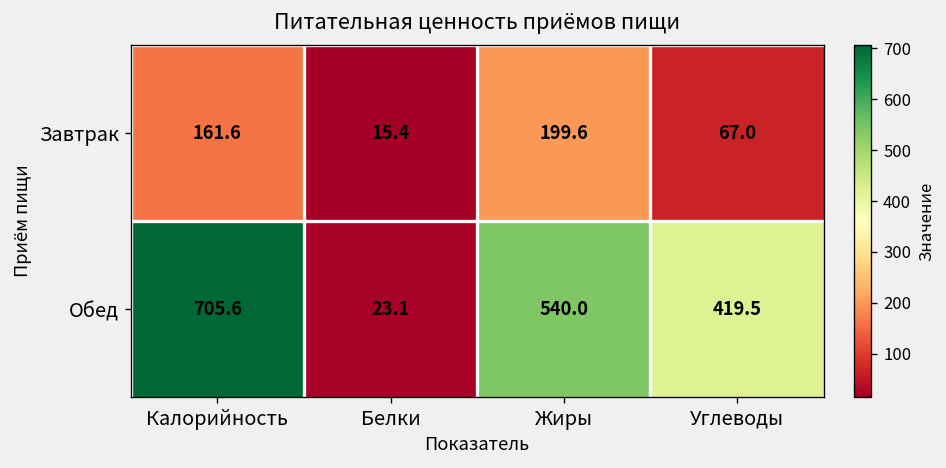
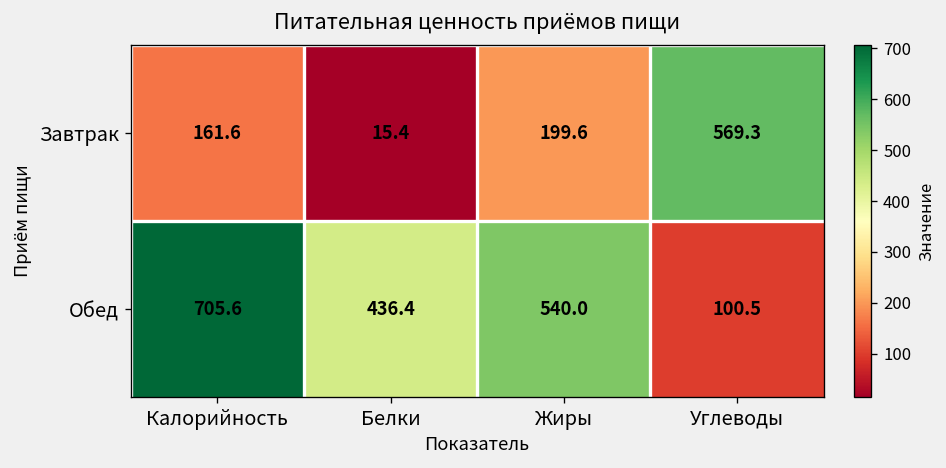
Завтрак, Углеводы: 67.0 -> 569.3
Обед, Белки: 23.1 -> 436.4
Обед, Углеводы: 419.5 -> 100.5
